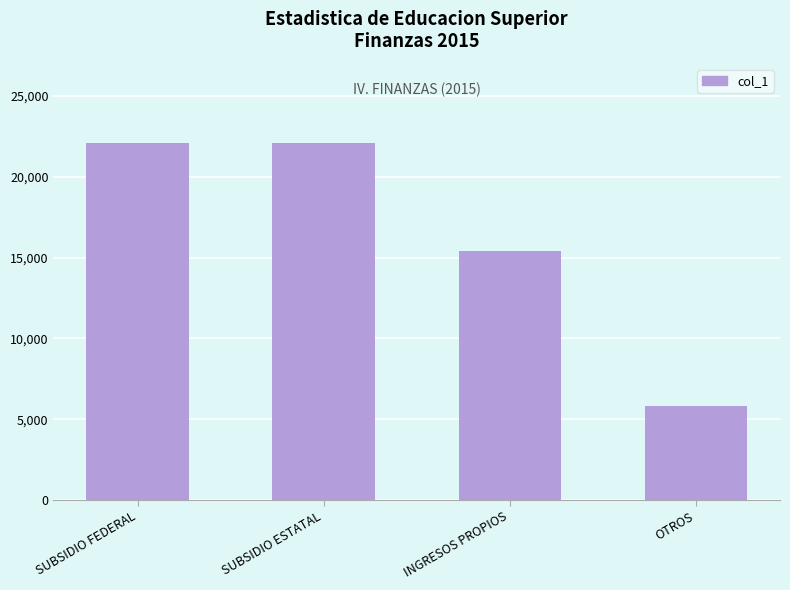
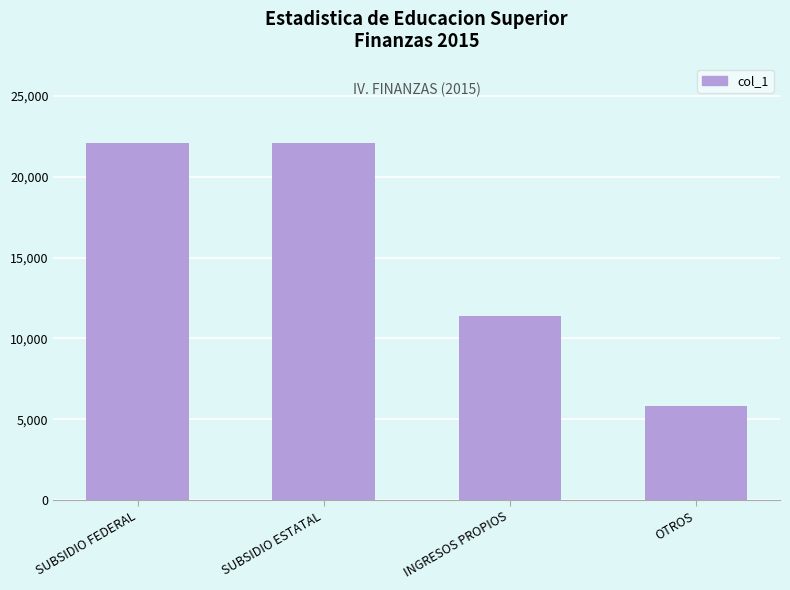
INGRESOS PROPIOS: 15,400 -> 11,400
